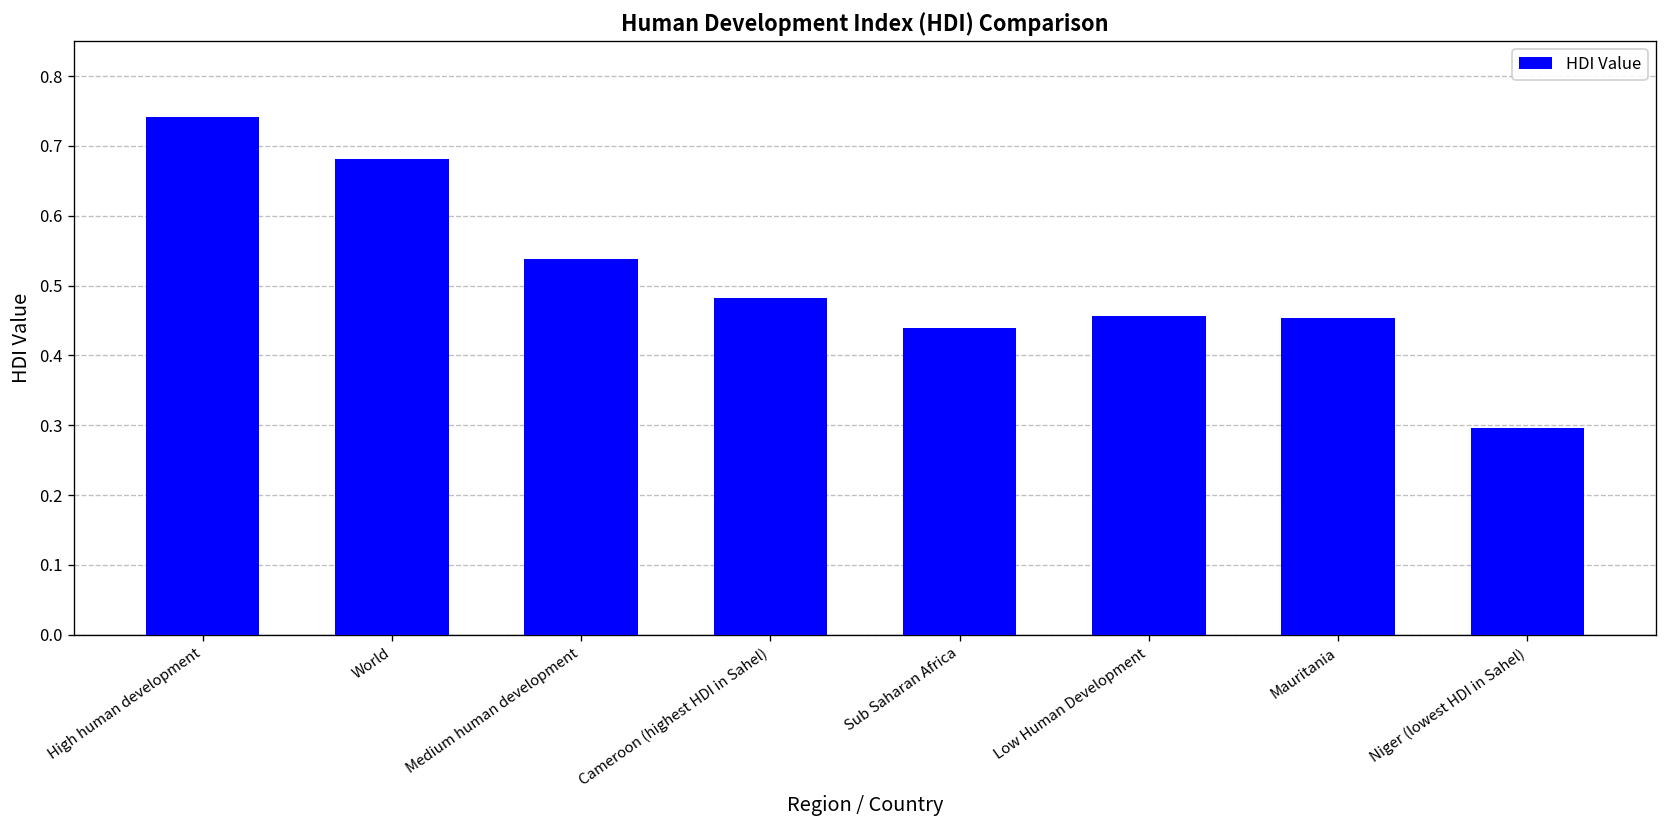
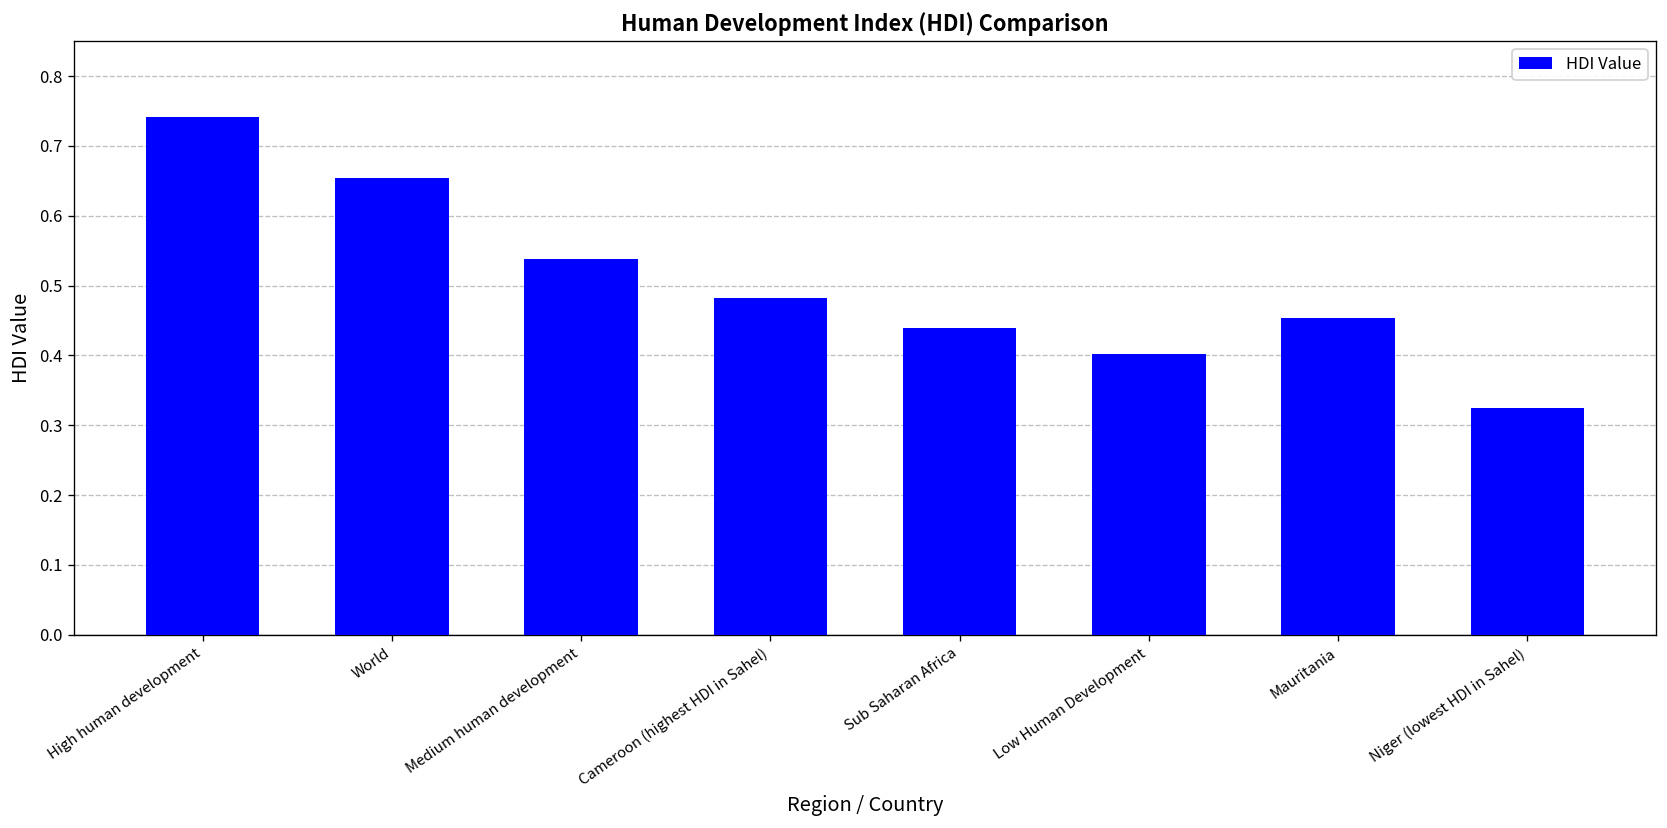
World: 0.68 -> 0.65
Low Human Development: 0.46 -> 0.40
Niger (lowest HDI in Sahel): 0.30 -> 0.32
